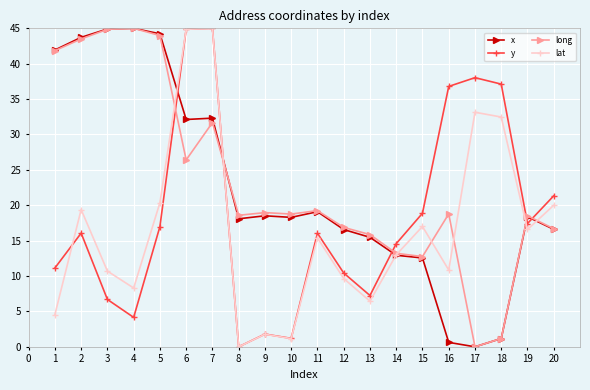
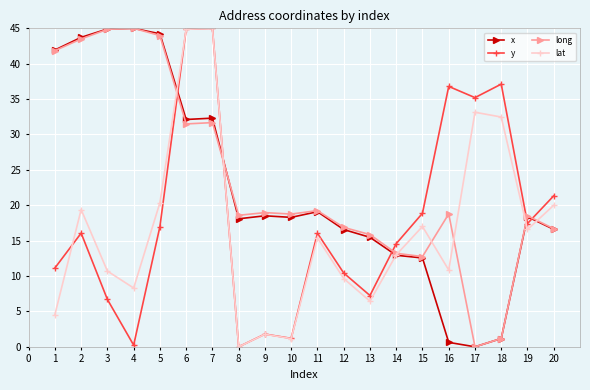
y, 4: 4 -> 0
long, 6: 26 -> 31
y, 17: 38 -> 35
